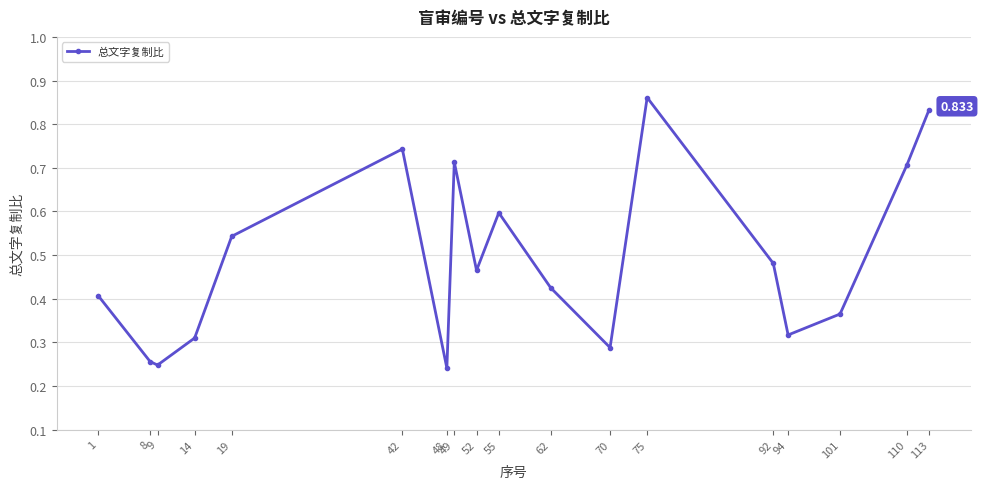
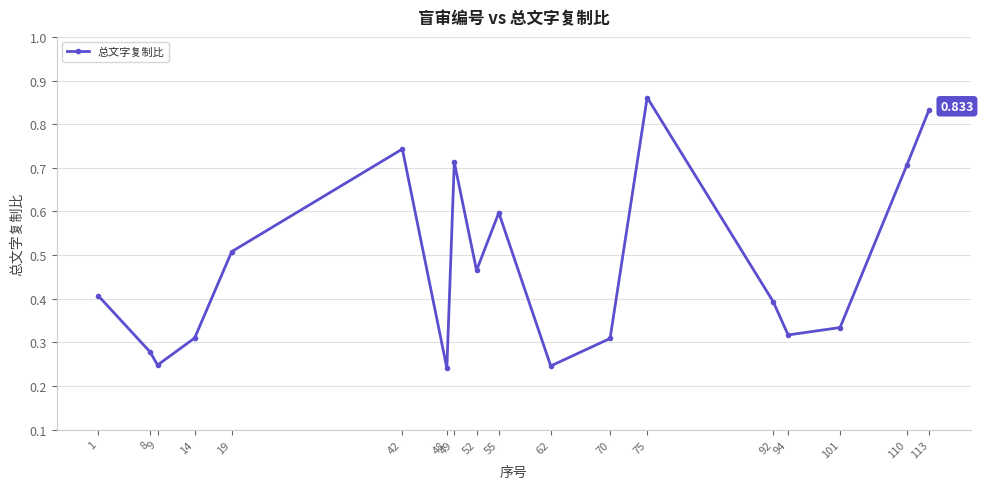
8: 0.26 -> 0.28
19: 0.54 -> 0.51
62: 0.43 -> 0.25
70: 0.29 -> 0.31
92: 0.48 -> 0.39
101: 0.37 -> 0.33
